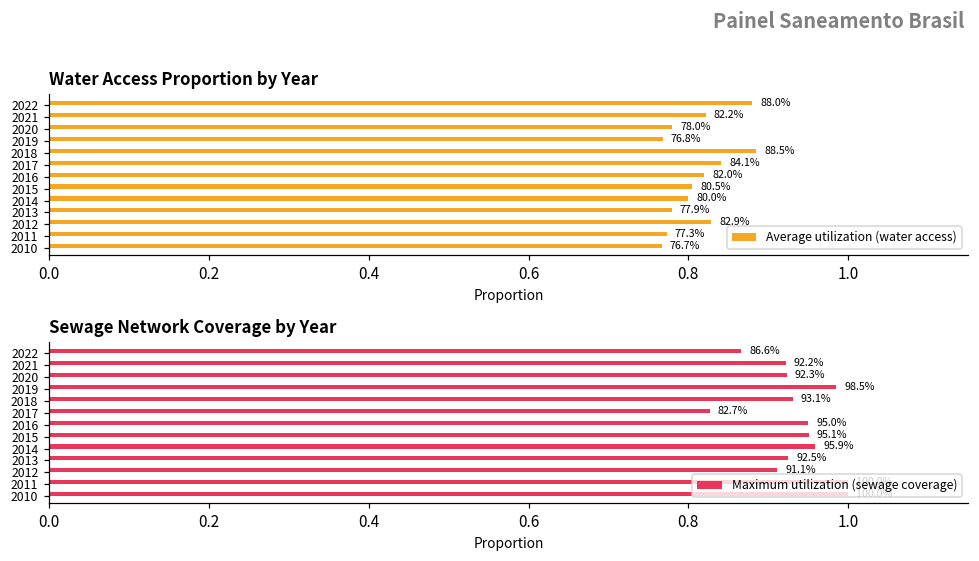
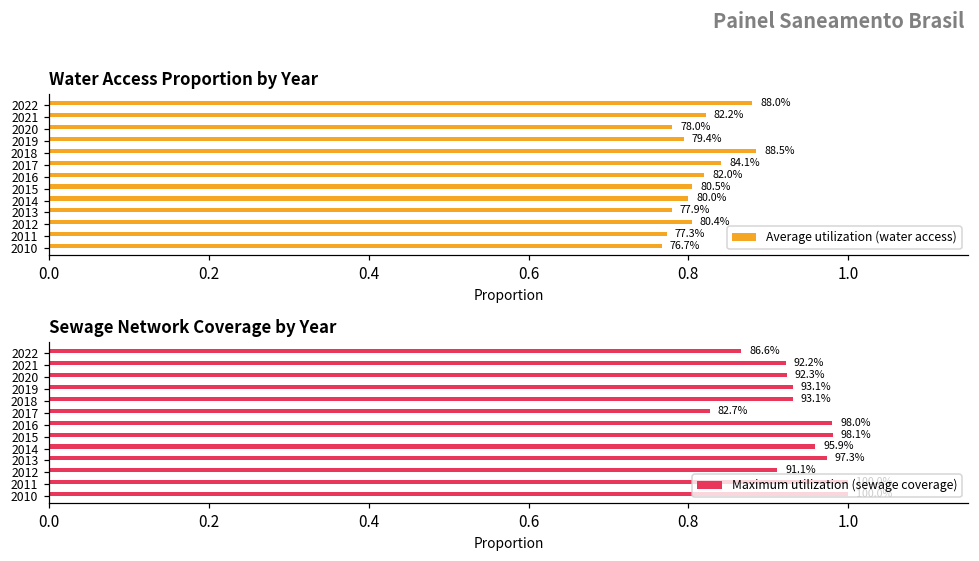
Water Access Proportion by Year, 2019: 76.8% -> 79.4%
Water Access Proportion by Year, 2012: 82.9% -> 80.4%
Sewage Network Coverage by Year, 2019: 98.5% -> 93.1%
Sewage Network Coverage by Year, 2016: 95.0% -> 98.0%
Sewage Network Coverage by Year, 2015: 95.1% -> 98.1%
Sewage Network Coverage by Year, 2013: 92.5% -> 97.3%
